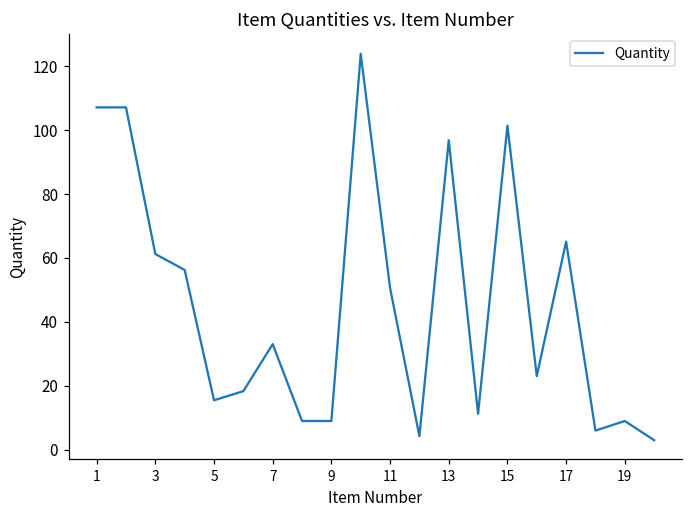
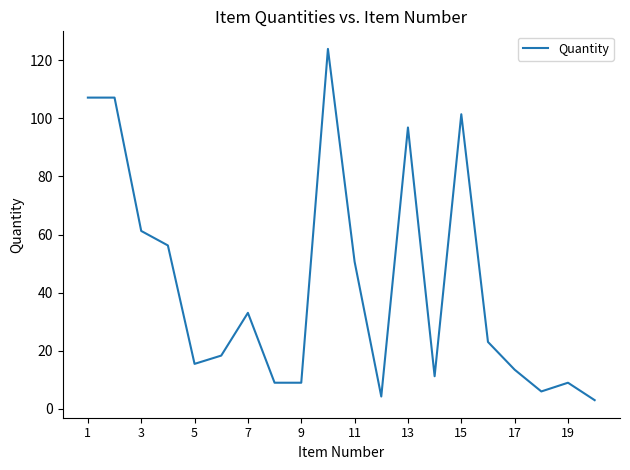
17: 65 -> 13
